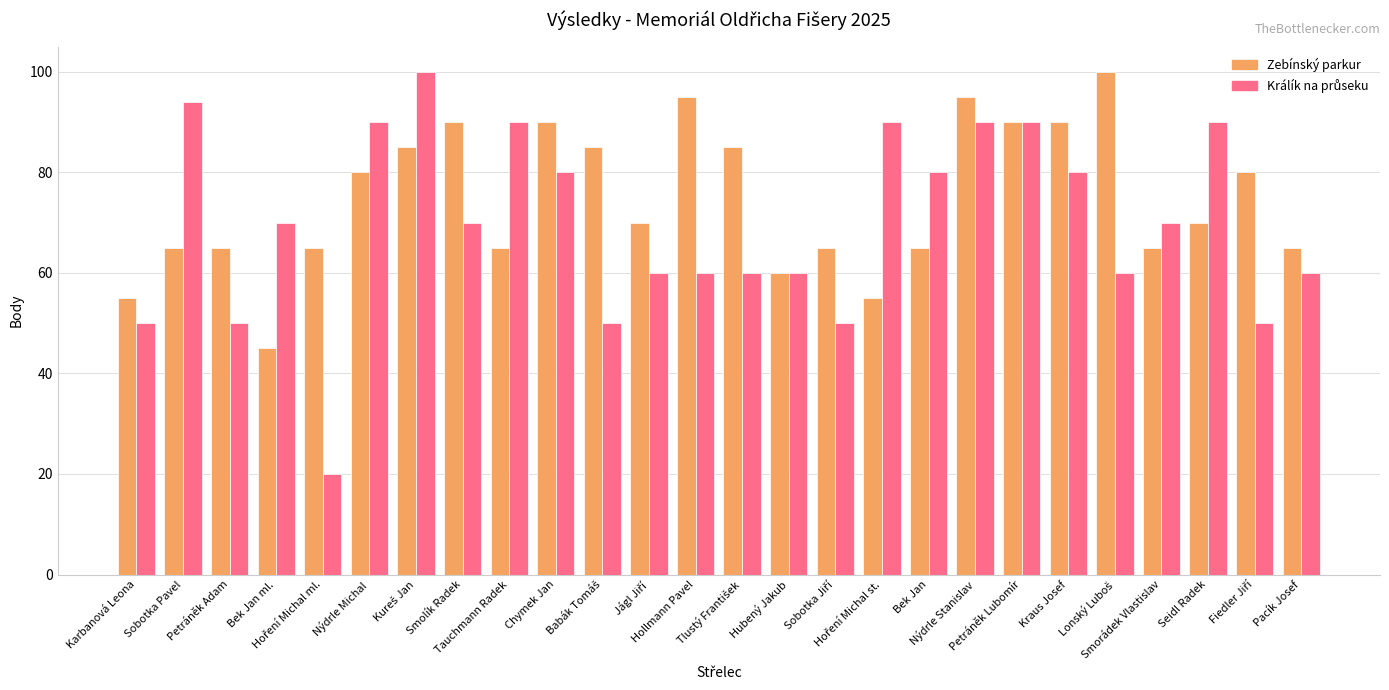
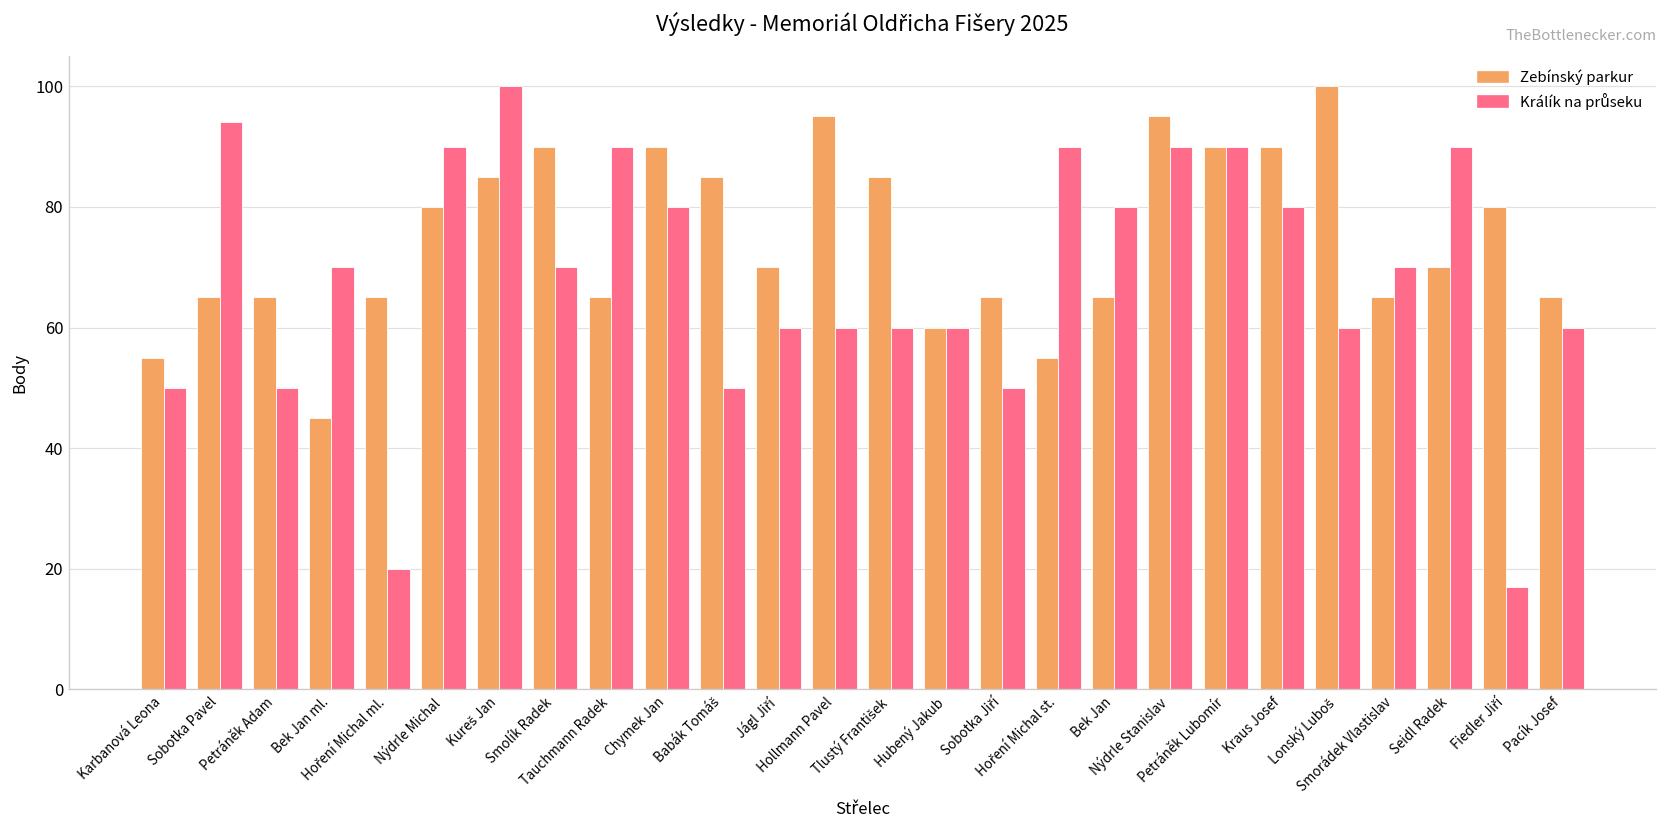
Králík na průseku, Fiedler Jiří: 50 -> 17
